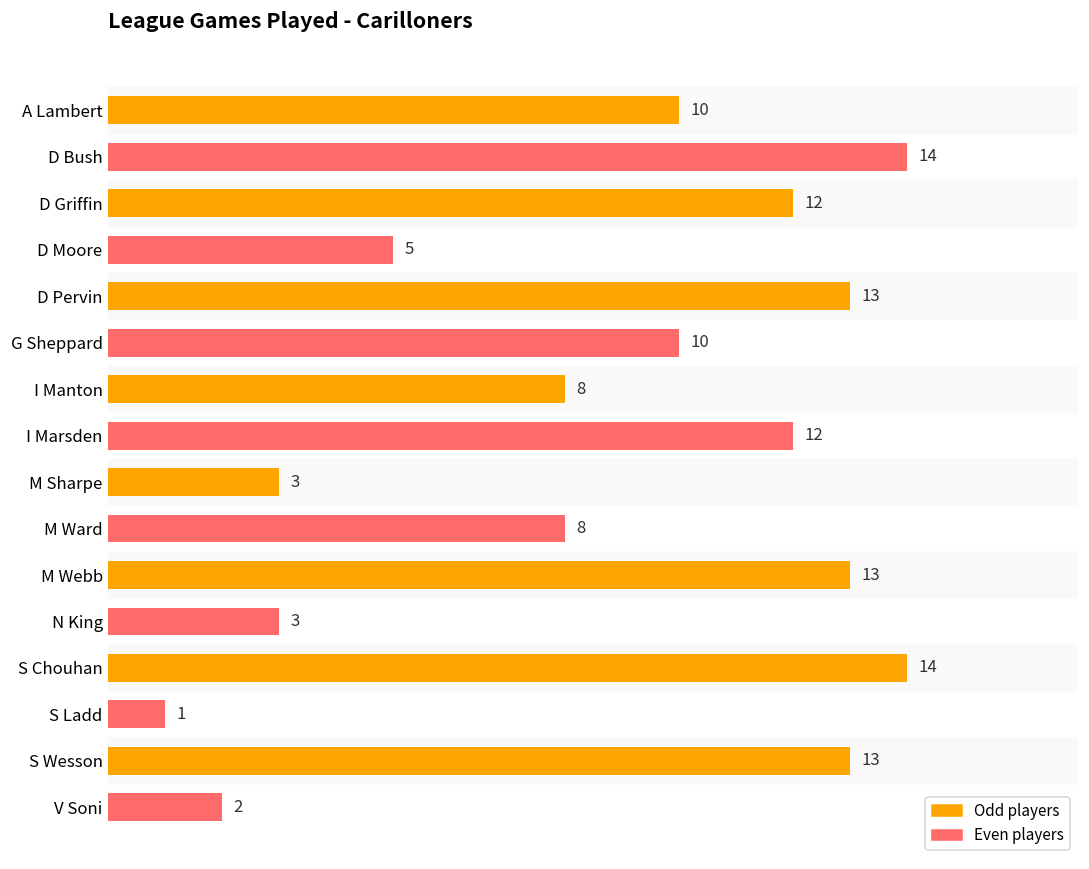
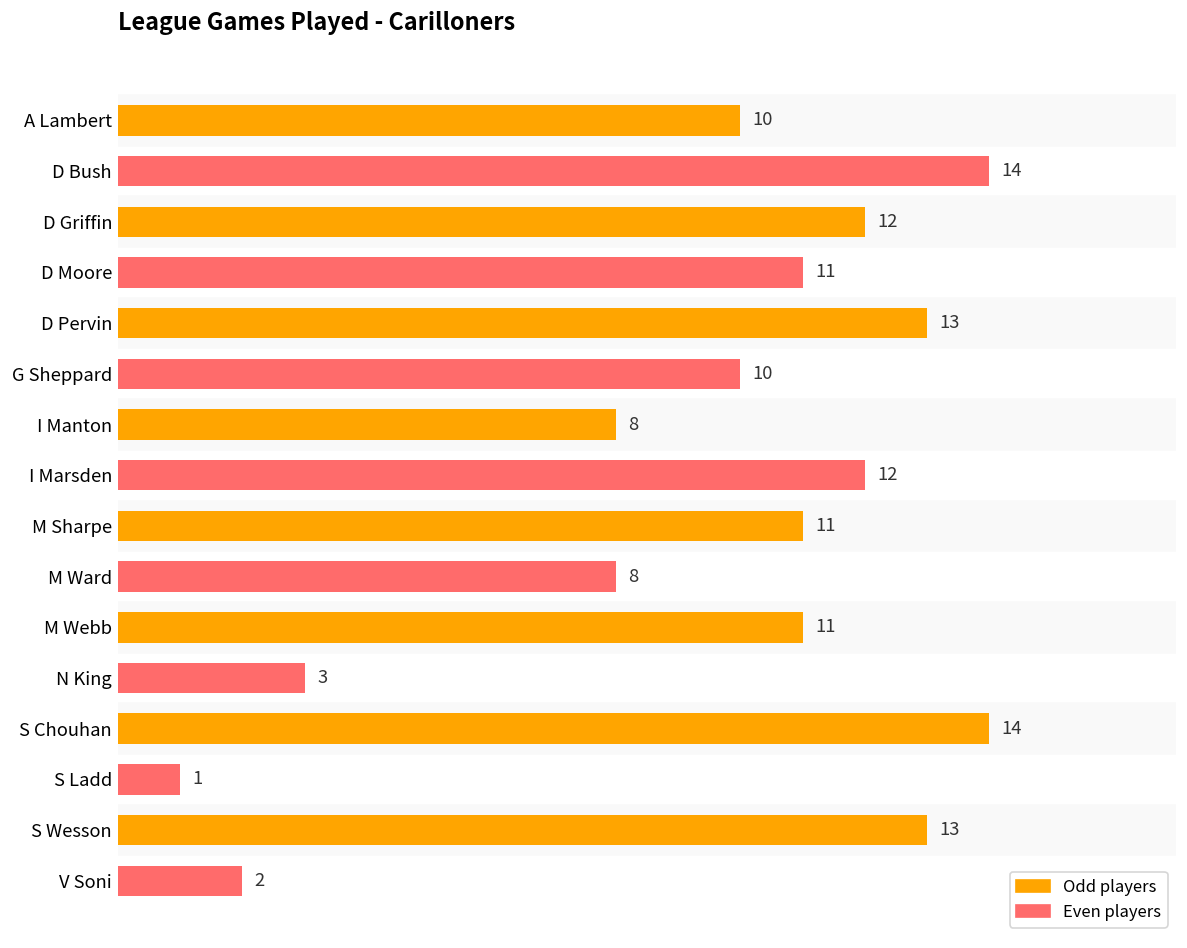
D Moore: 5 -> 11
M Sharpe: 3 -> 11
M Webb: 13 -> 11
